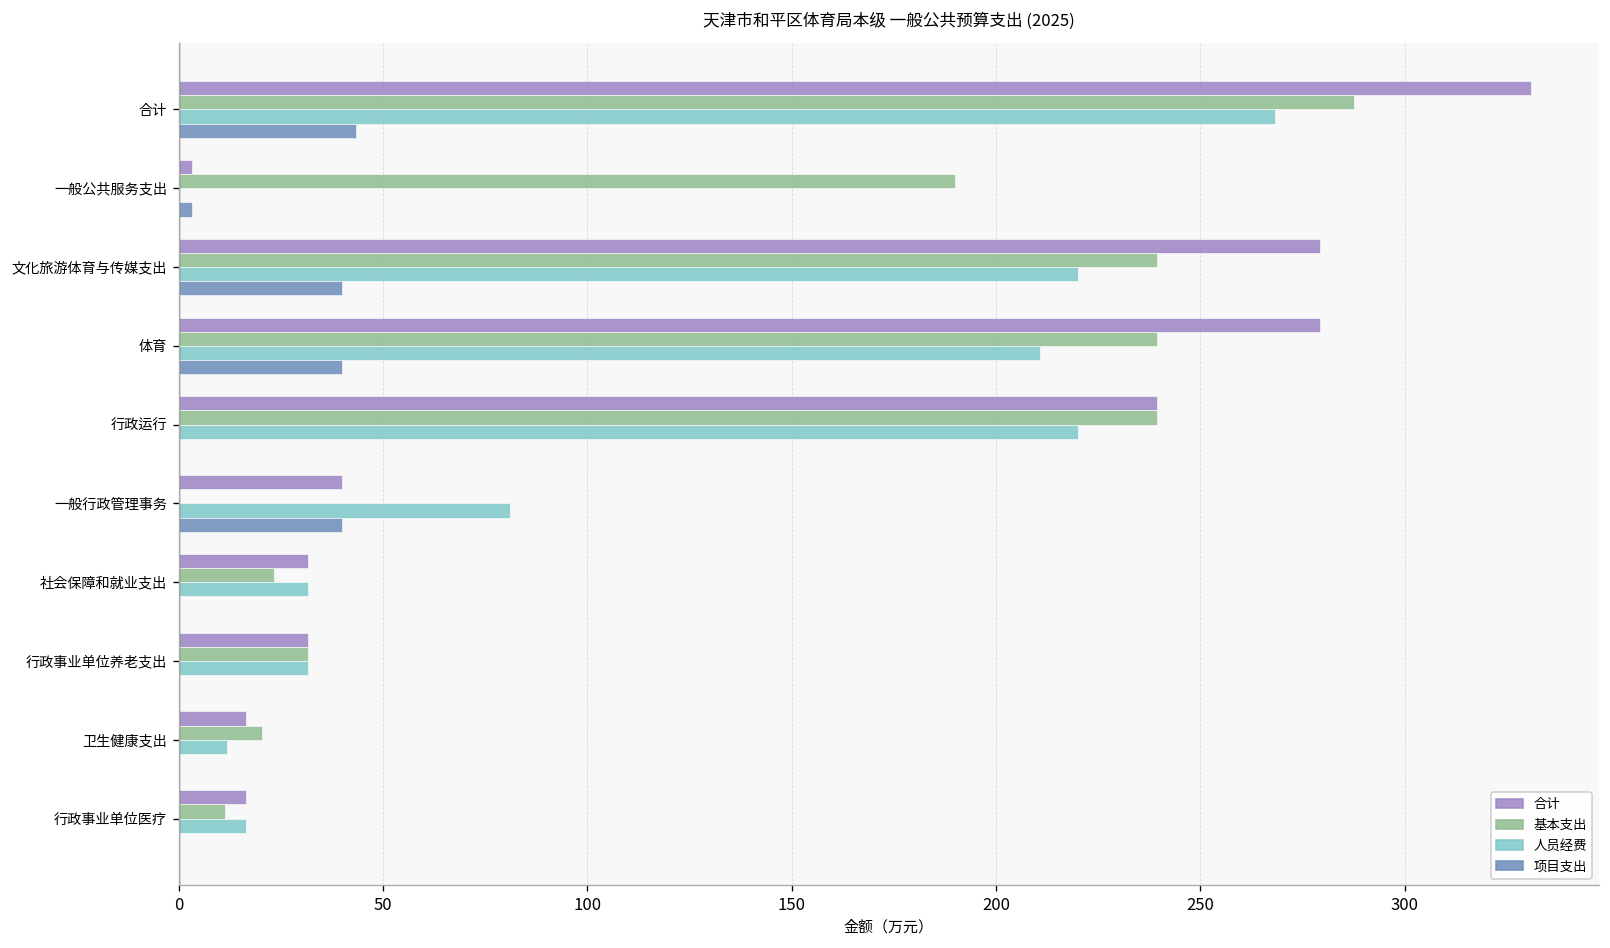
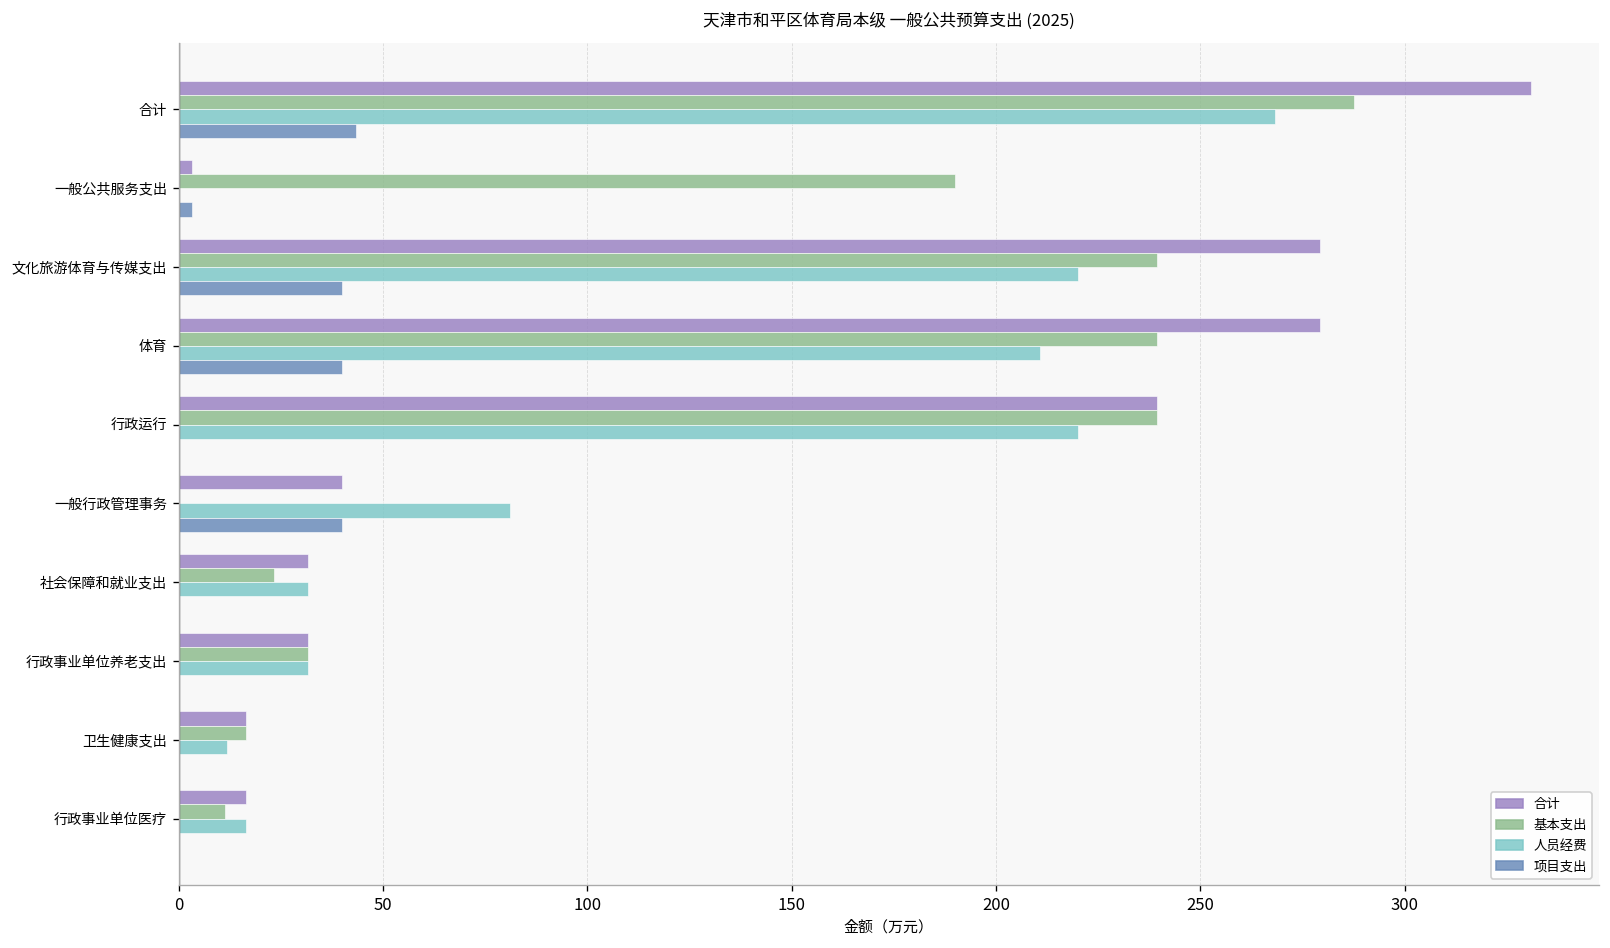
基本支出, 卫生健康支出: 20 -> 17
